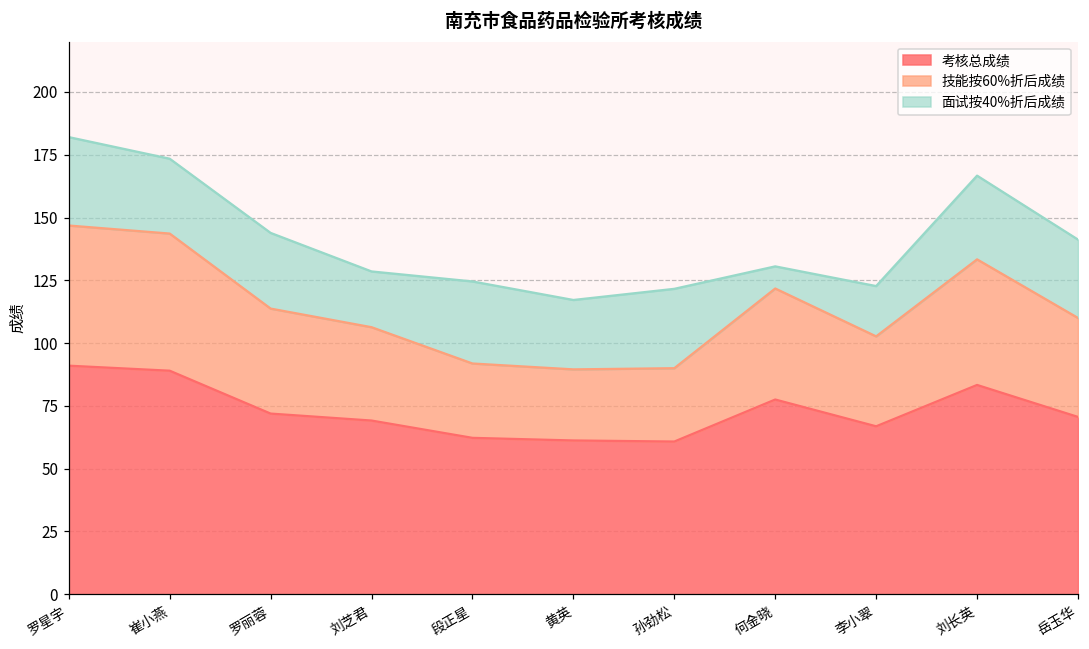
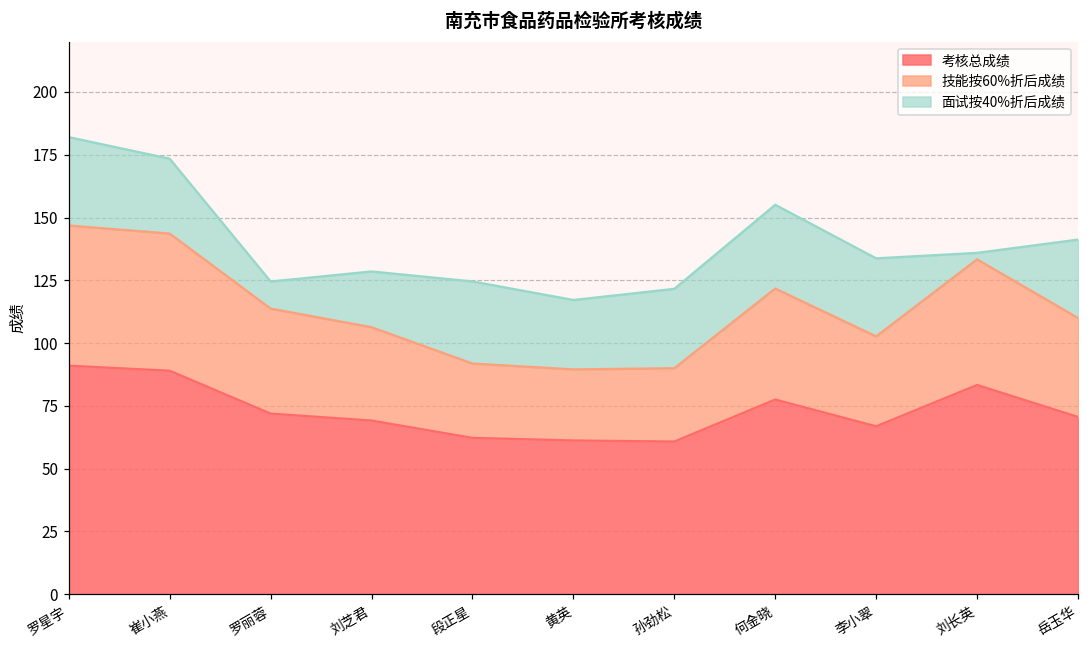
面试按40%折后成绩, 罗丽蓉: 30 -> 11
面试按40%折后成绩, 何金晓: 9 -> 33
面试按40%折后成绩, 李小翠: 20 -> 31
面试按40%折后成绩, 刘长英: 33 -> 3
